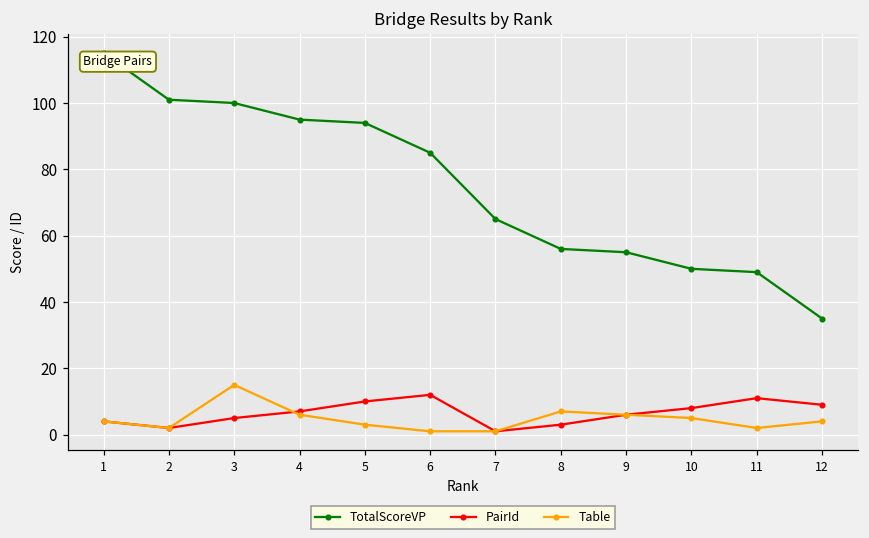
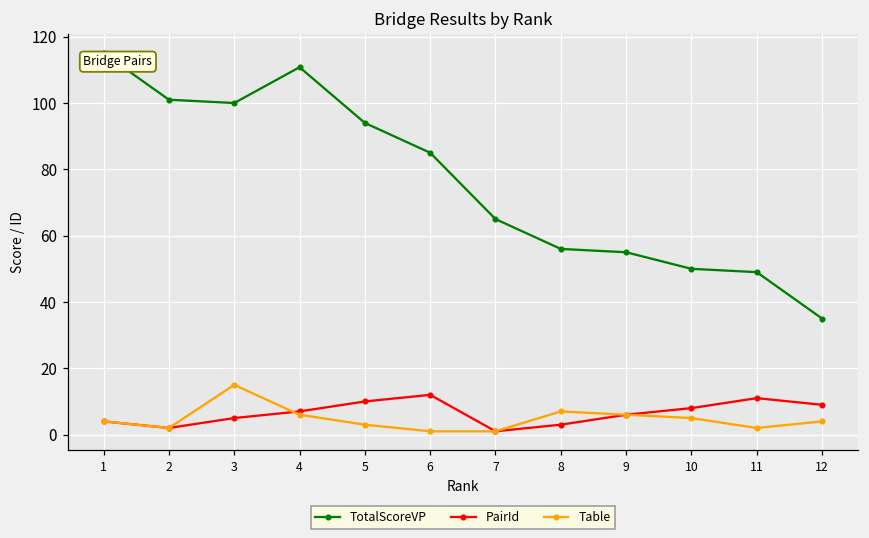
TotalScoreVP, 4: 95 -> 111
